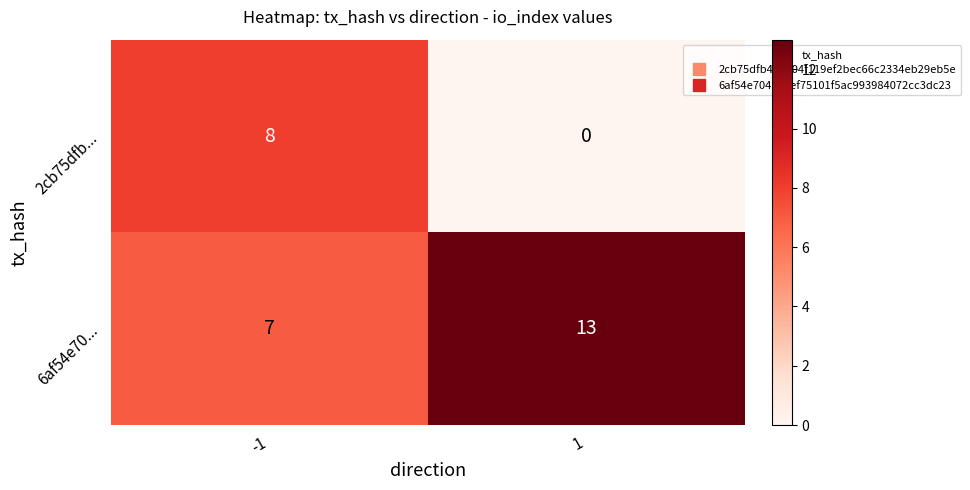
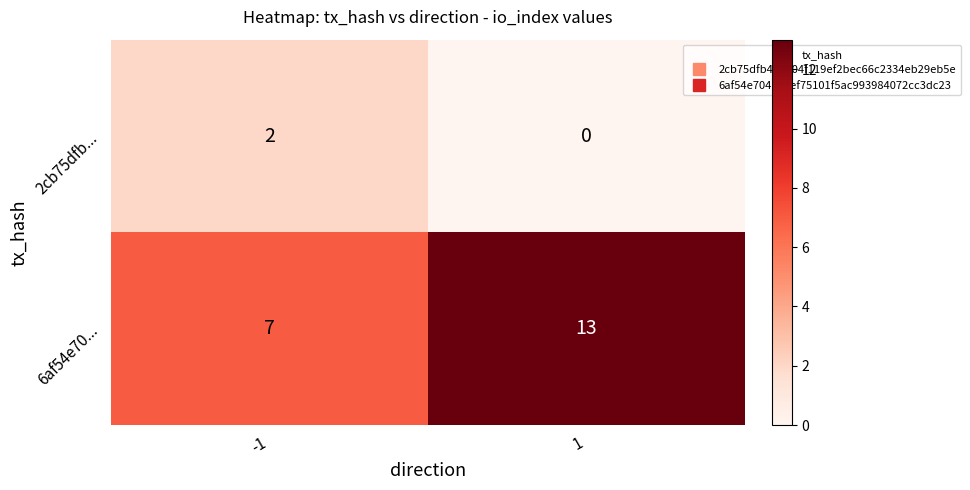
2cb75dfb..., -1: 8 -> 2
